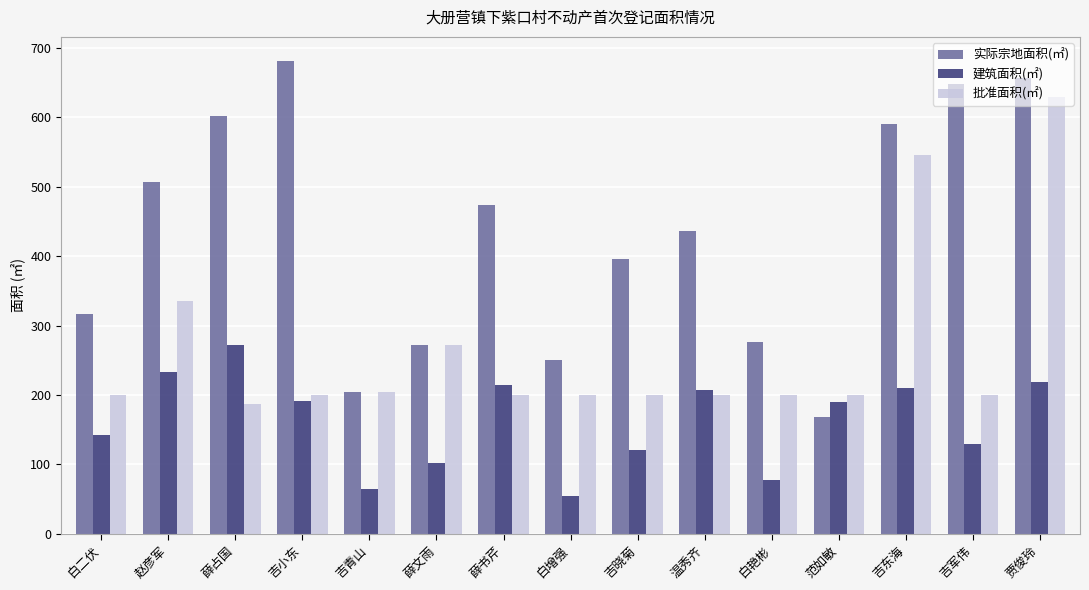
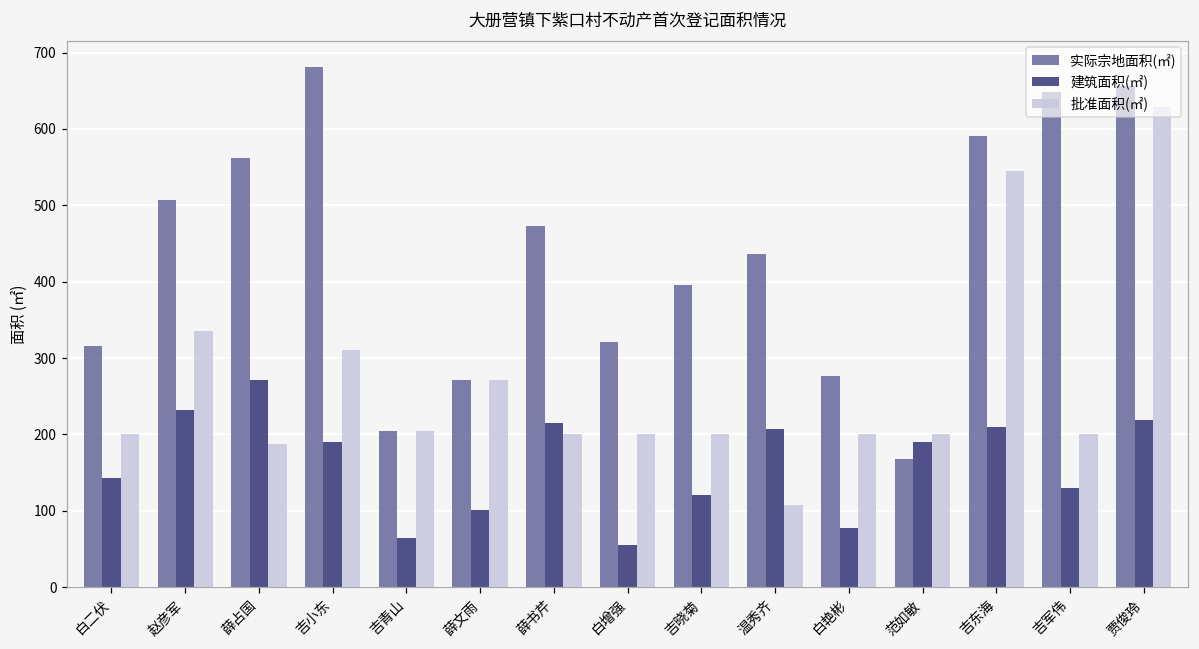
实际宗地面积(㎡), 薛占国: 600 -> 560
批准面积(㎡), 吉小东: 200 -> 310
实际宗地面积(㎡), 白增强: 250 -> 320
批准面积(㎡), 温秀齐: 200 -> 110
